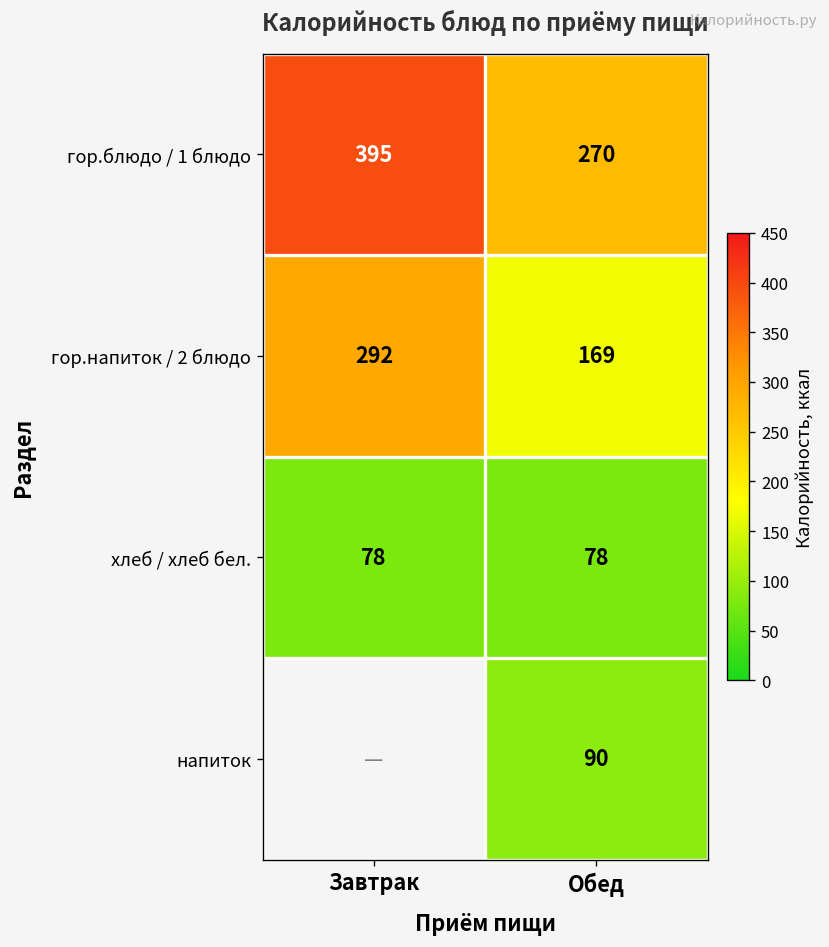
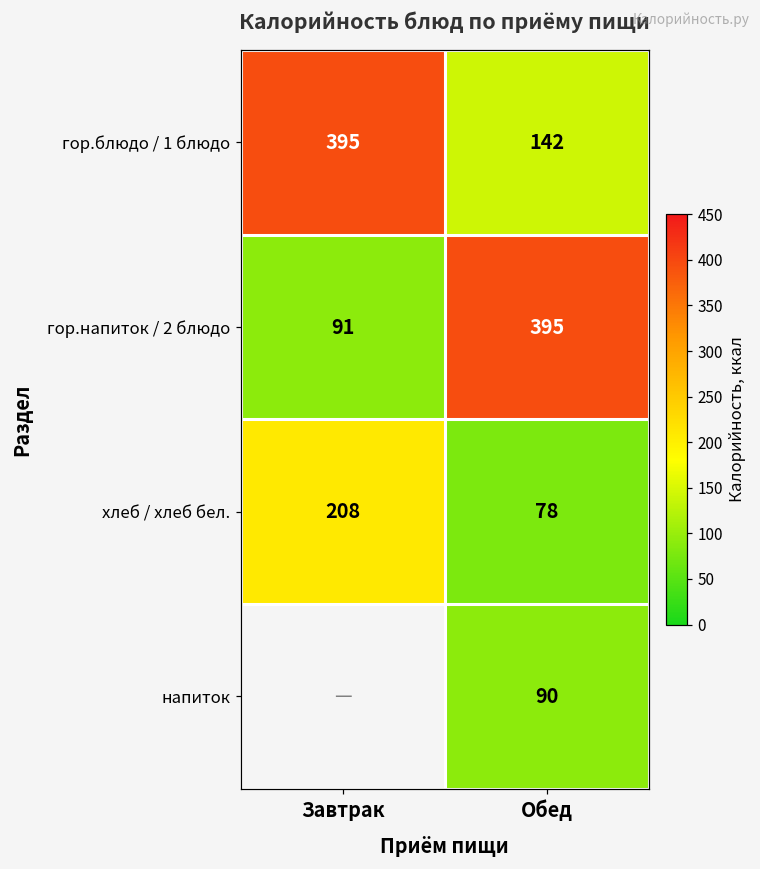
гор.блюдо / 1 блюдо, Обед: 270 -> 142
гор.напиток / 2 блюдо, Завтрак: 292 -> 91
гор.напиток / 2 блюдо, Обед: 169 -> 395
хлеб / хлеб бел., Завтрак: 78 -> 208
